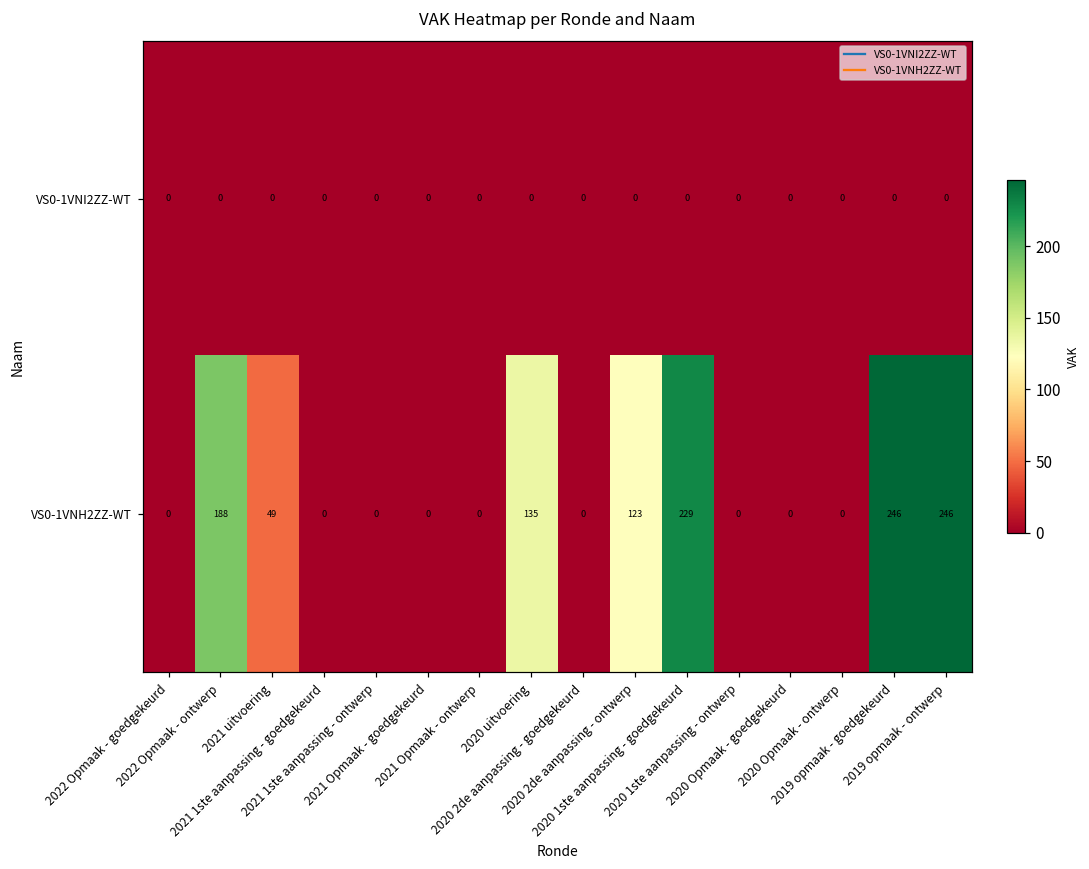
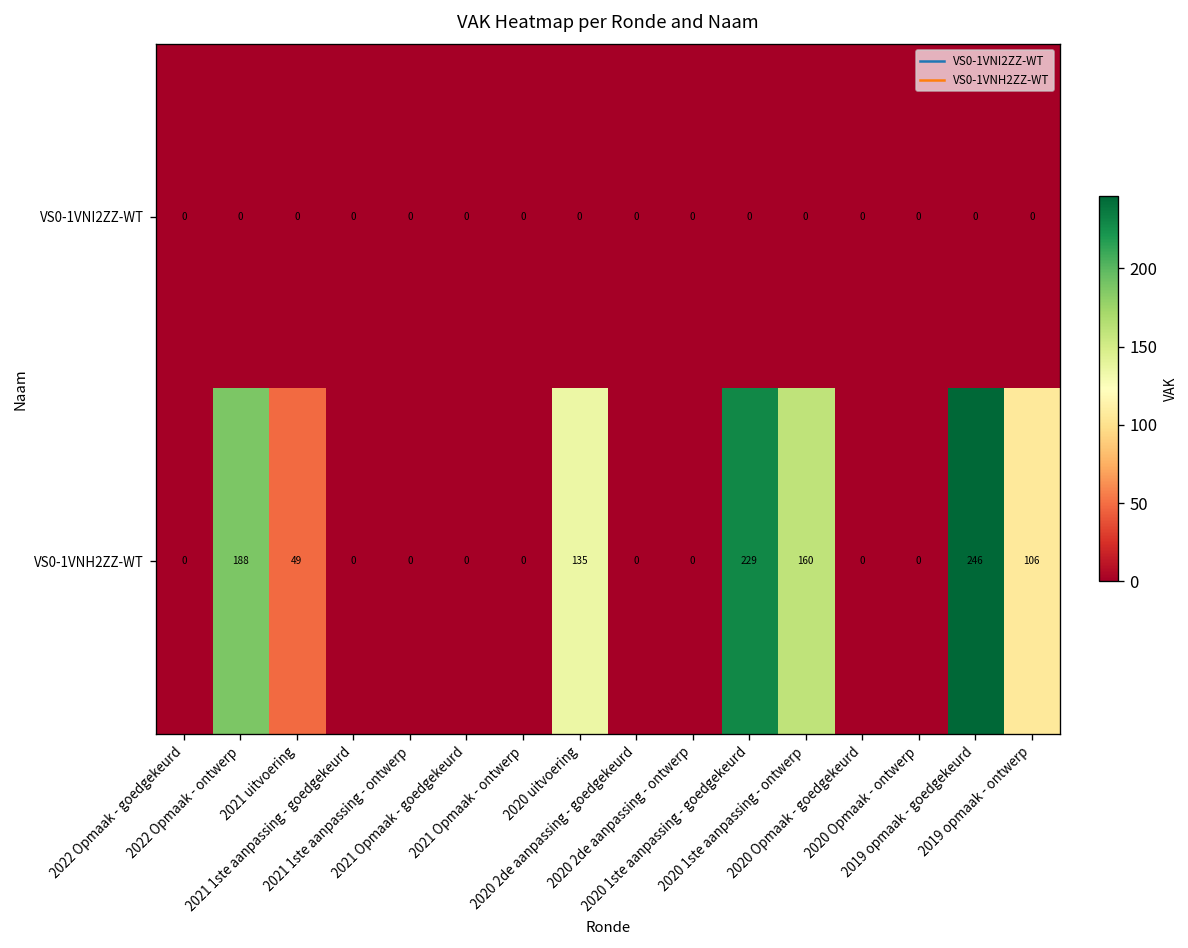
VS0-1VNH2ZZ-WT, 2020 2de aanpassing - ontwerp: 123 -> 0
VS0-1VNH2ZZ-WT, 2020 1ste aanpassing - ontwerp: 0 -> 160
VS0-1VNH2ZZ-WT, 2019 opmaak - ontwerp: 246 -> 106
